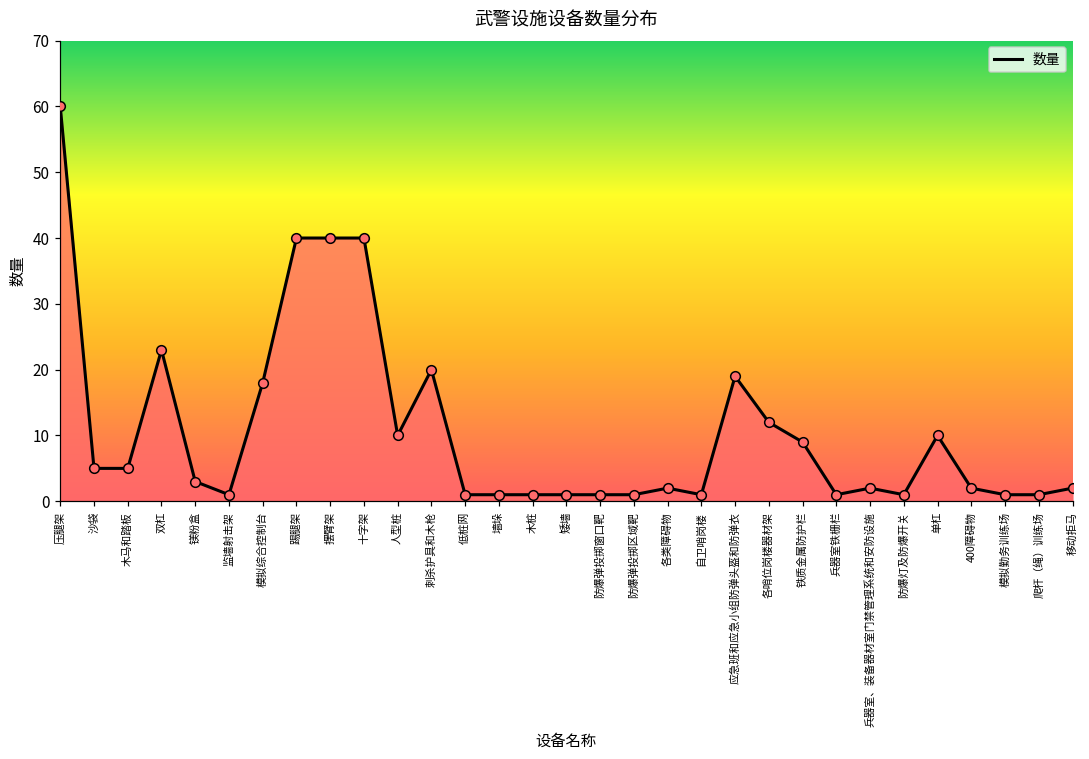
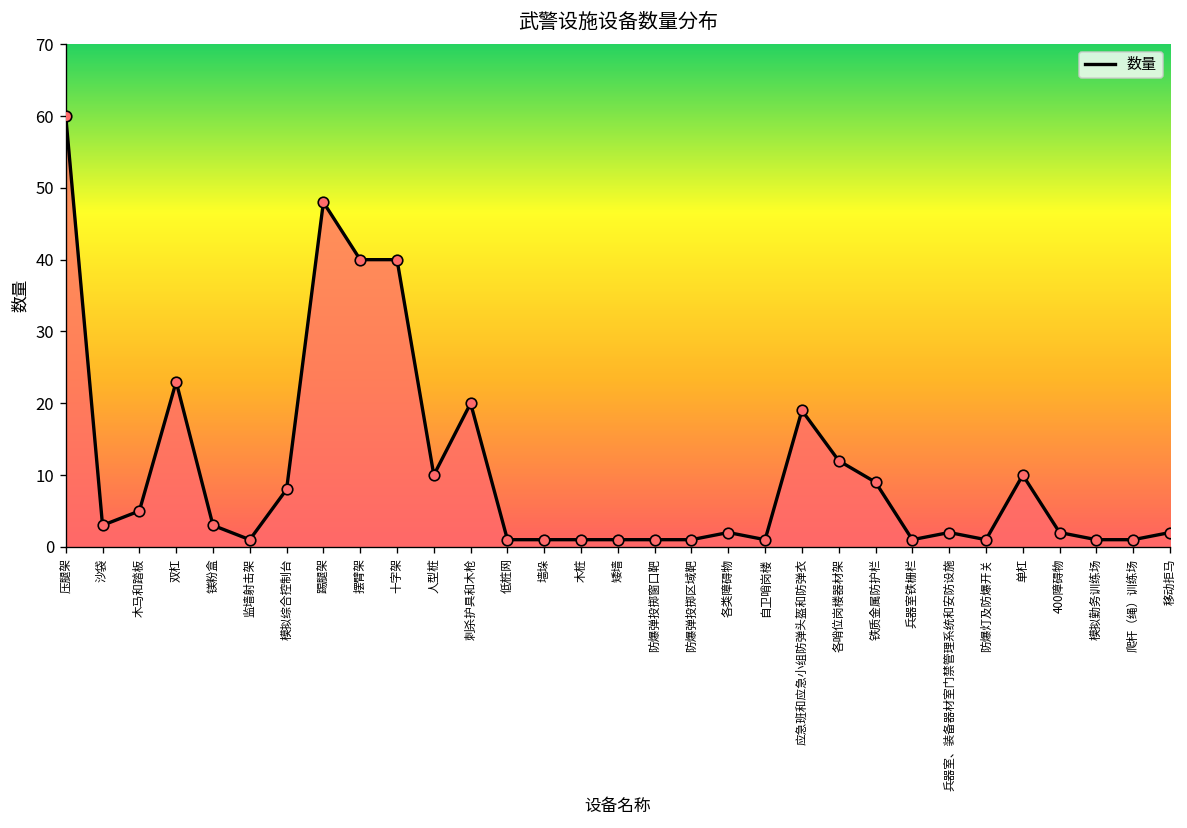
沙袋: 5 -> 3
模拟综合控制台: 18 -> 8
踢腿架: 40 -> 48
